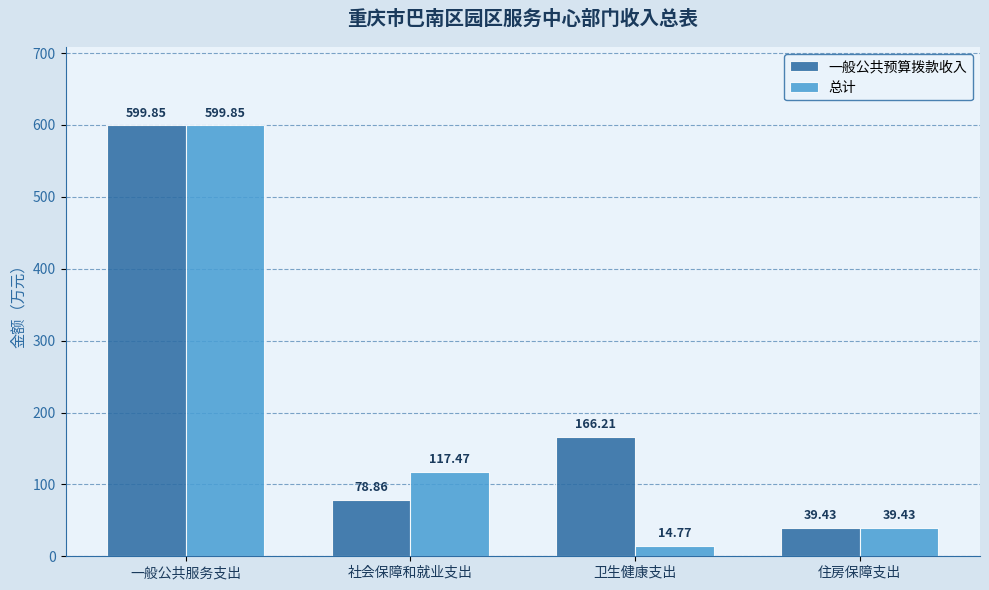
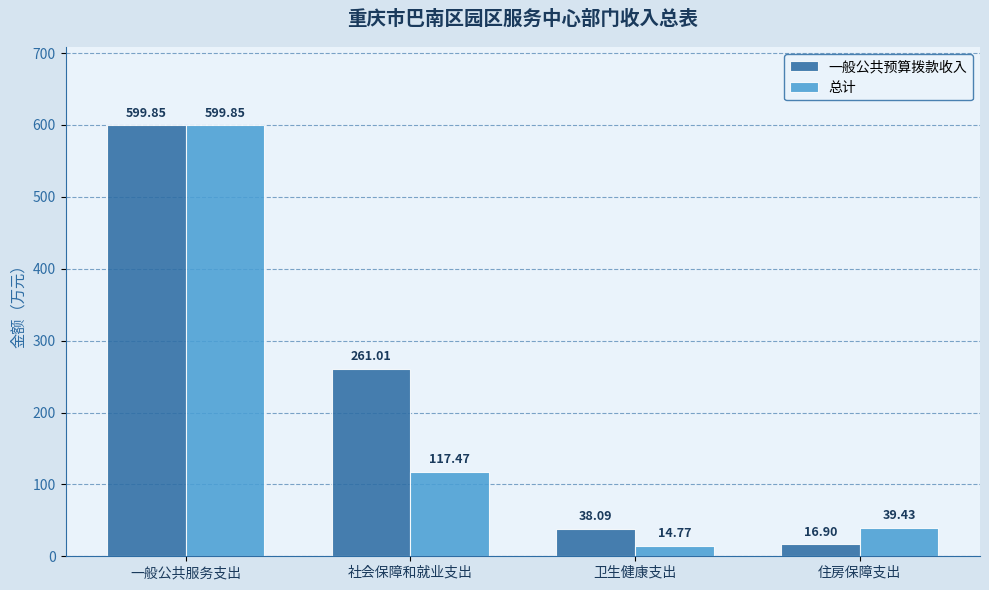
一般公共预算拨款收入, 社会保障和就业支出: 78.86 -> 261.01
一般公共预算拨款收入, 卫生健康支出: 166.21 -> 38.09
一般公共预算拨款收入, 住房保障支出: 39.43 -> 16.90
